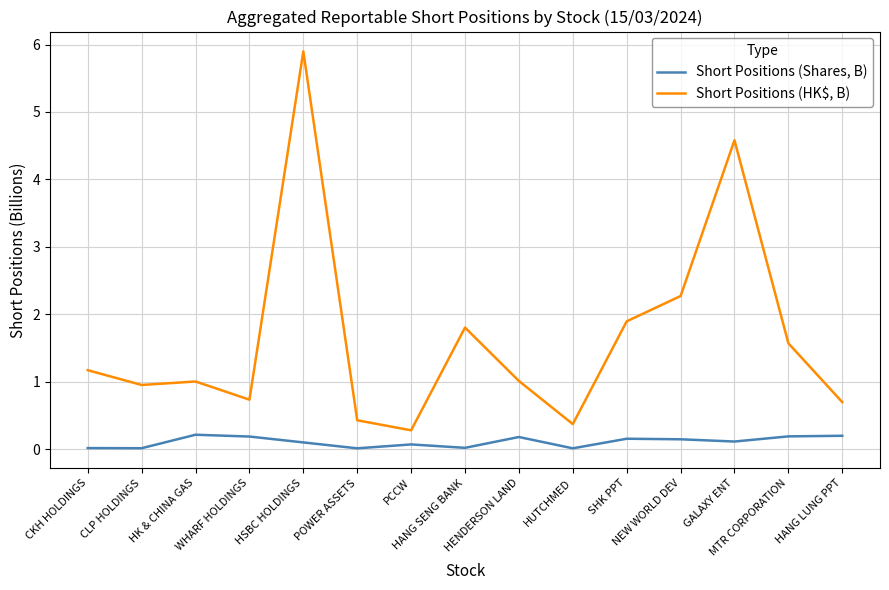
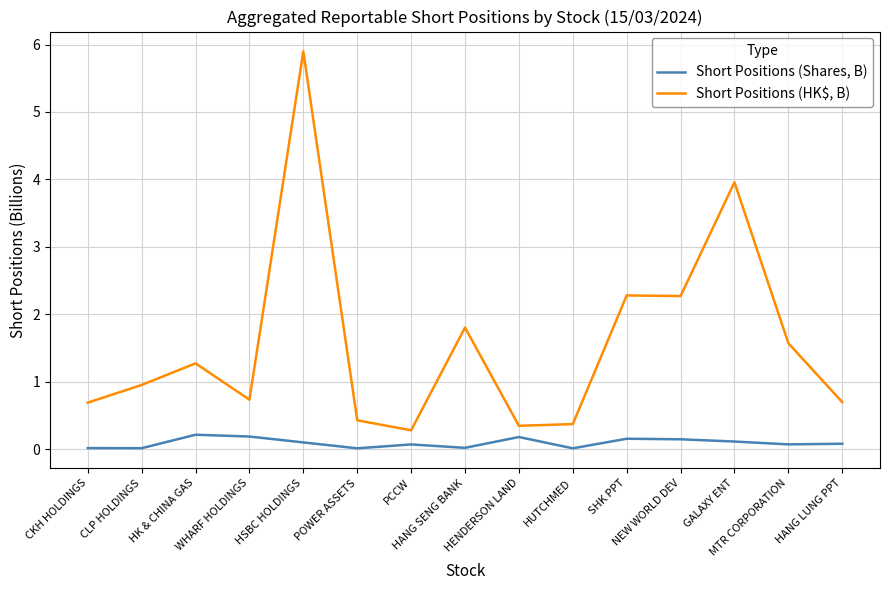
Short Positions (HK$, B), CKH HOLDINGS: 1.2 -> 0.7
Short Positions (HK$, B), HK & CHINA GAS: 1.0 -> 1.3
Short Positions (HK$, B), HENDERSON LAND: 1.0 -> 0.3
Short Positions (HK$, B), SHK PPT: 1.9 -> 2.3
Short Positions (HK$, B), GALAXY ENT: 4.6 -> 4.0
Short Positions (Shares, B), MTR CORPORATION: 0.2 -> 0.1
Short Positions (Shares, B), HANG LUNG PPT: 0.2 -> 0.1
